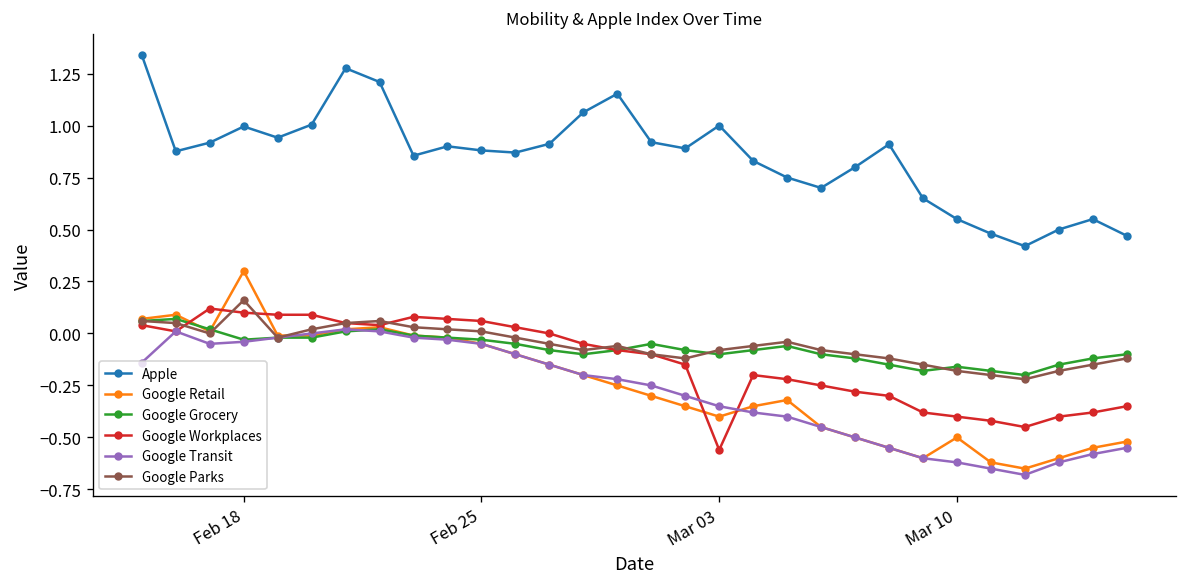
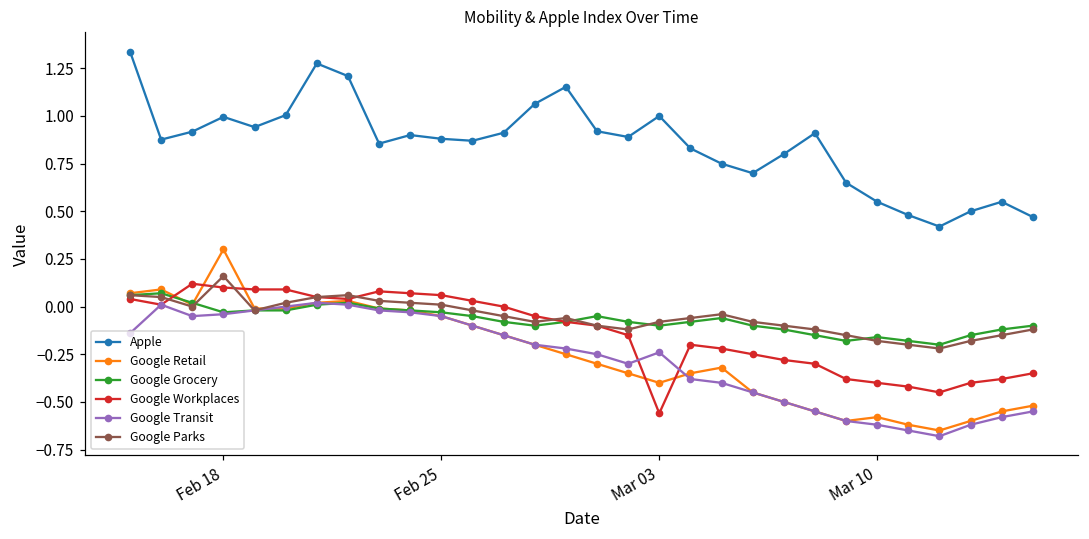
Google Transit, Mar 03: -0.35 -> -0.24
Google Retail, Mar 10: -0.50 -> -0.58
